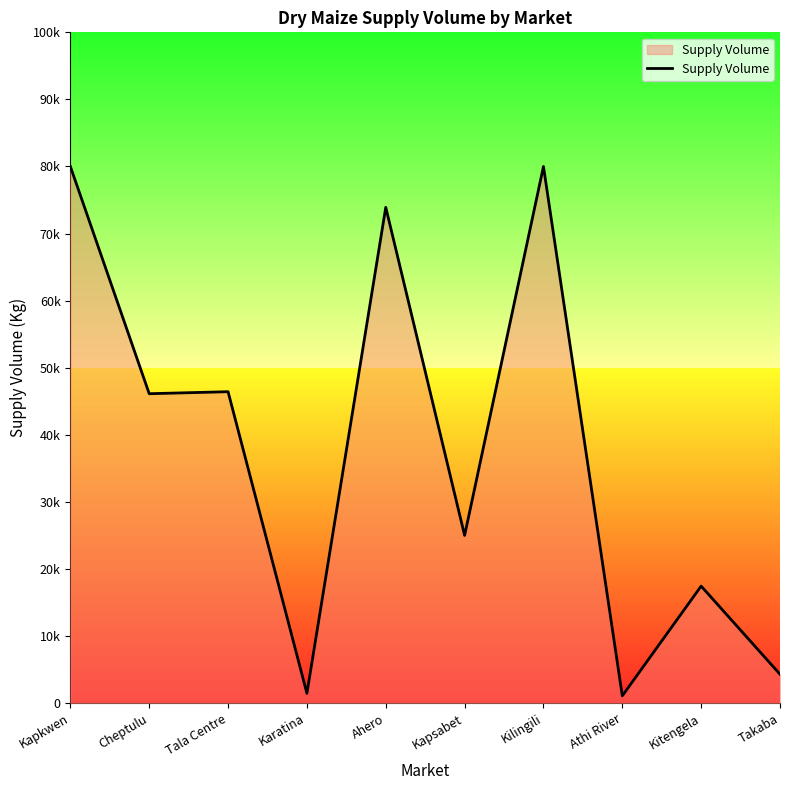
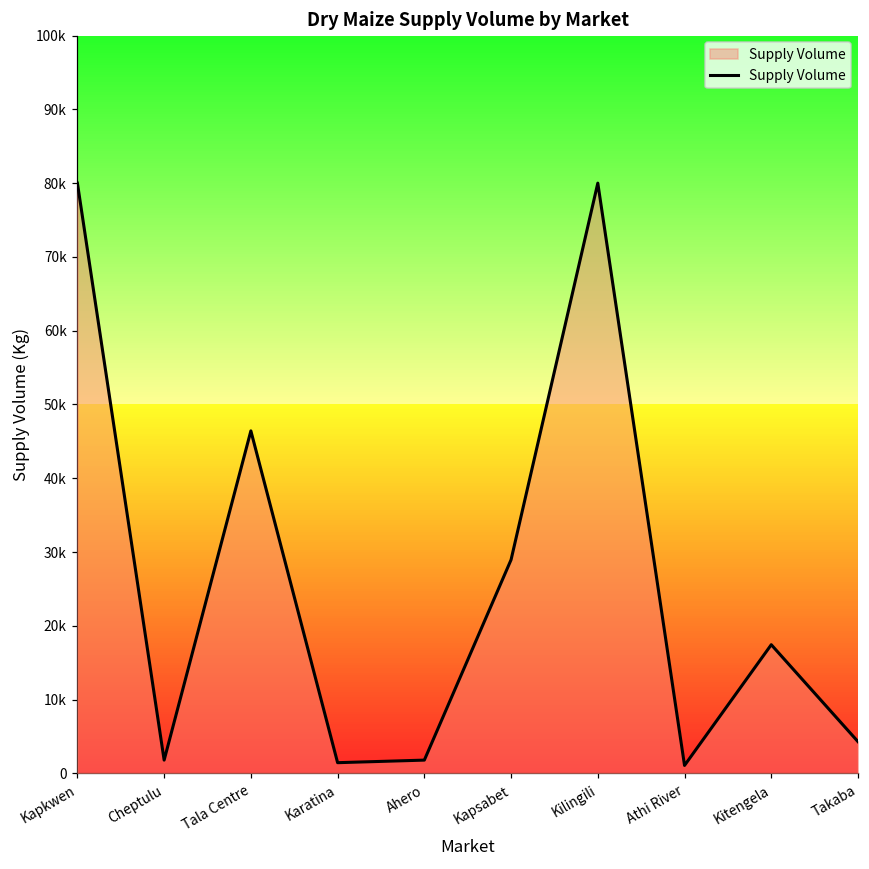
Cheptulu: 46000 -> 2000
Ahero: 74000 -> 2000
Kapsabet: 25000 -> 29000
